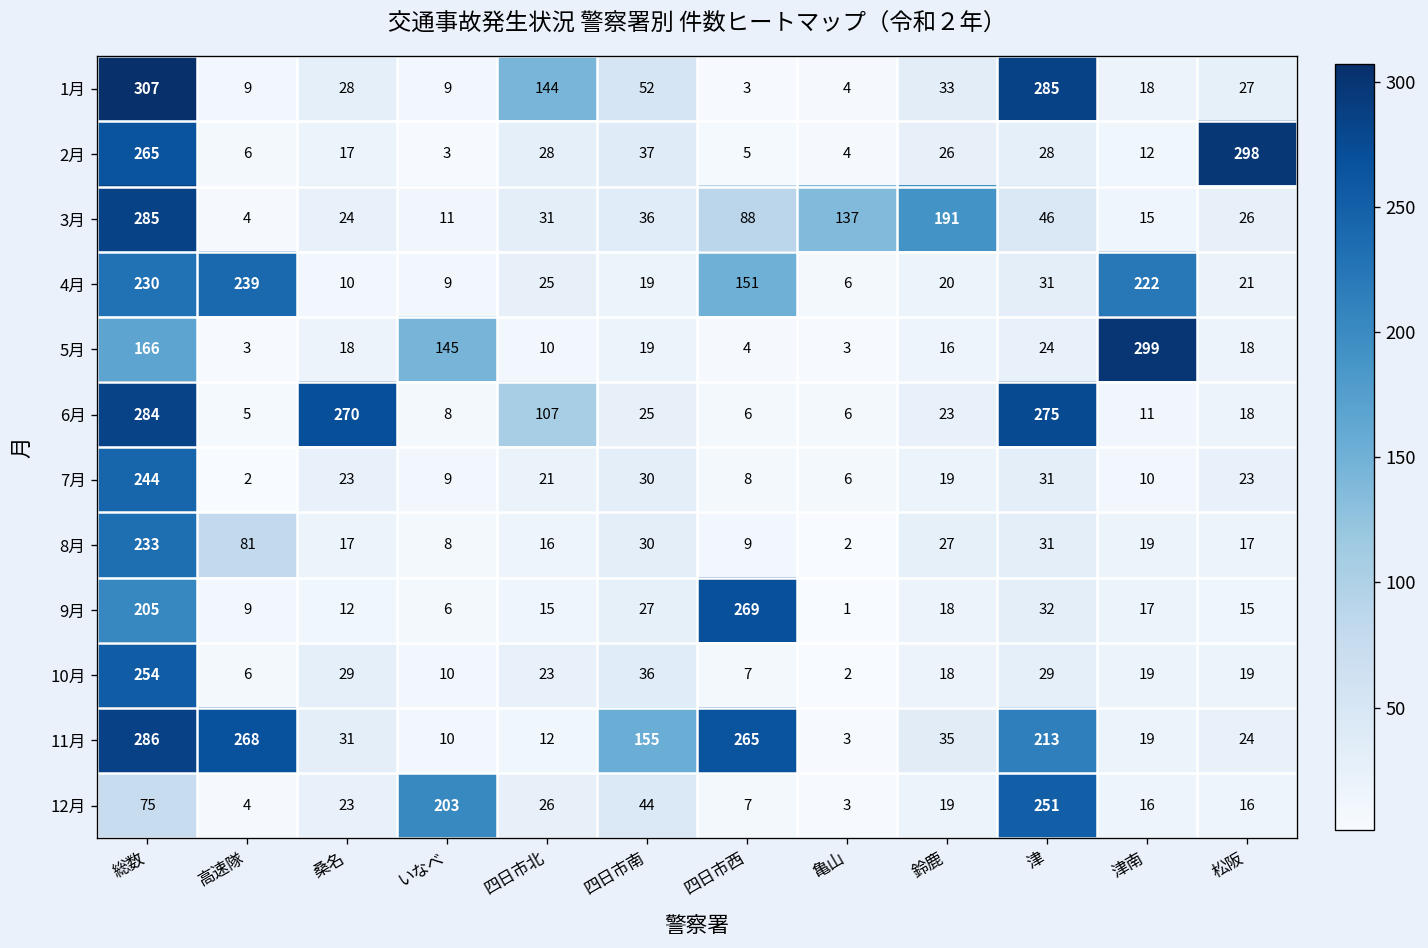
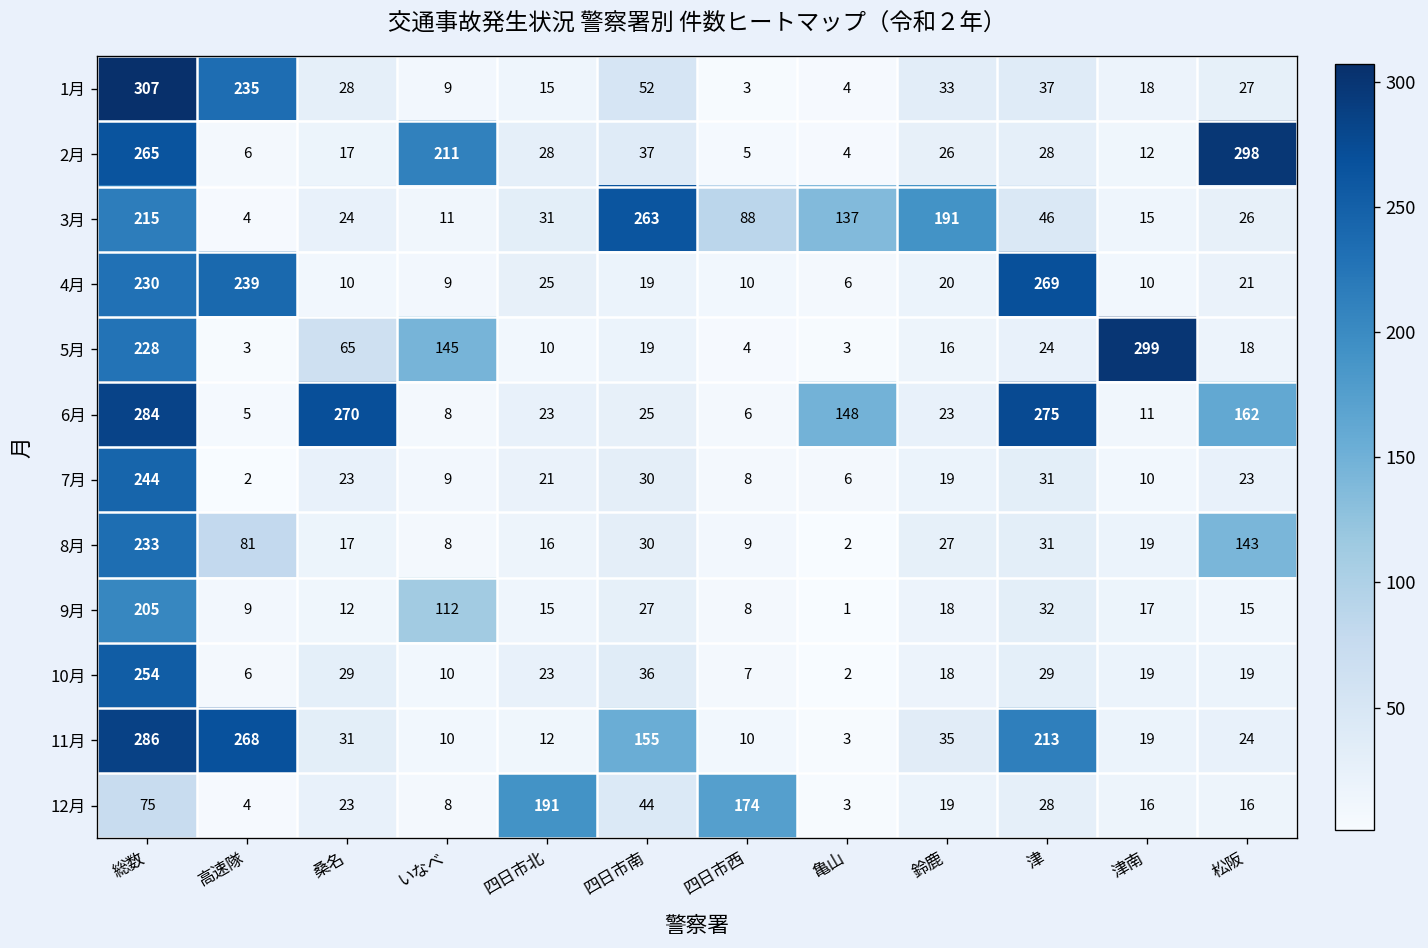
1月, 高速隊: 9 -> 235
1月, 四日市北: 144 -> 15
1月, 津: 285 -> 37
2月, いなべ: 3 -> 211
3月, 総数: 285 -> 215
3月, 四日市南: 36 -> 263
4月, 四日市西: 151 -> 10
4月, 津: 31 -> 269
4月, 津南: 222 -> 10
5月, 総数: 166 -> 228
5月, 桑名: 18 -> 65
6月, 四日市北: 107 -> 23
6月, 亀山: 6 -> 148
6月, 松阪: 18 -> 162
8月, 松阪: 17 -> 143
9月, いなべ: 6 -> 112
9月, 四日市西: 269 -> 8
11月, 四日市西: 265 -> 10
12月, いなべ: 203 -> 8
12月, 四日市北: 26 -> 191
12月, 四日市西: 7 -> 174
12月, 津: 251 -> 28
